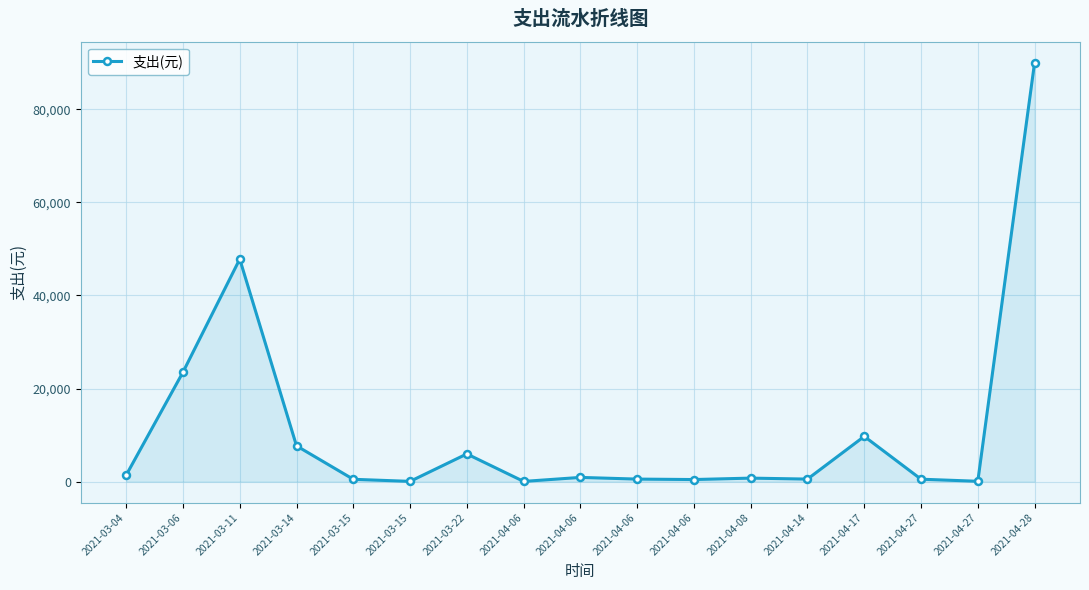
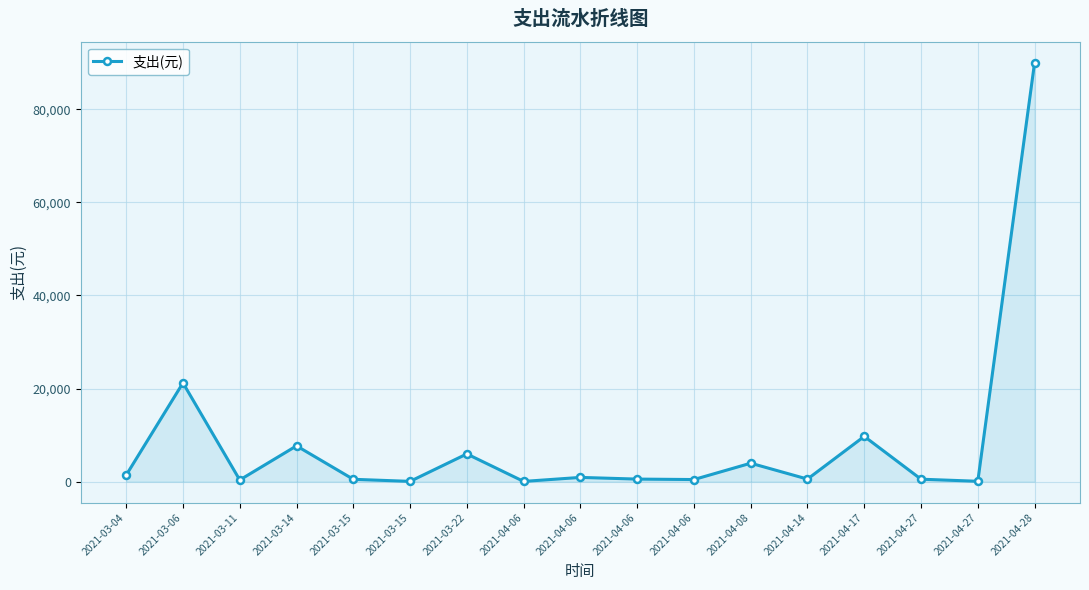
2021-03-06: 24,000 -> 21,000
2021-03-11: 48,000 -> 0
2021-04-08: 1,000 -> 4,000
